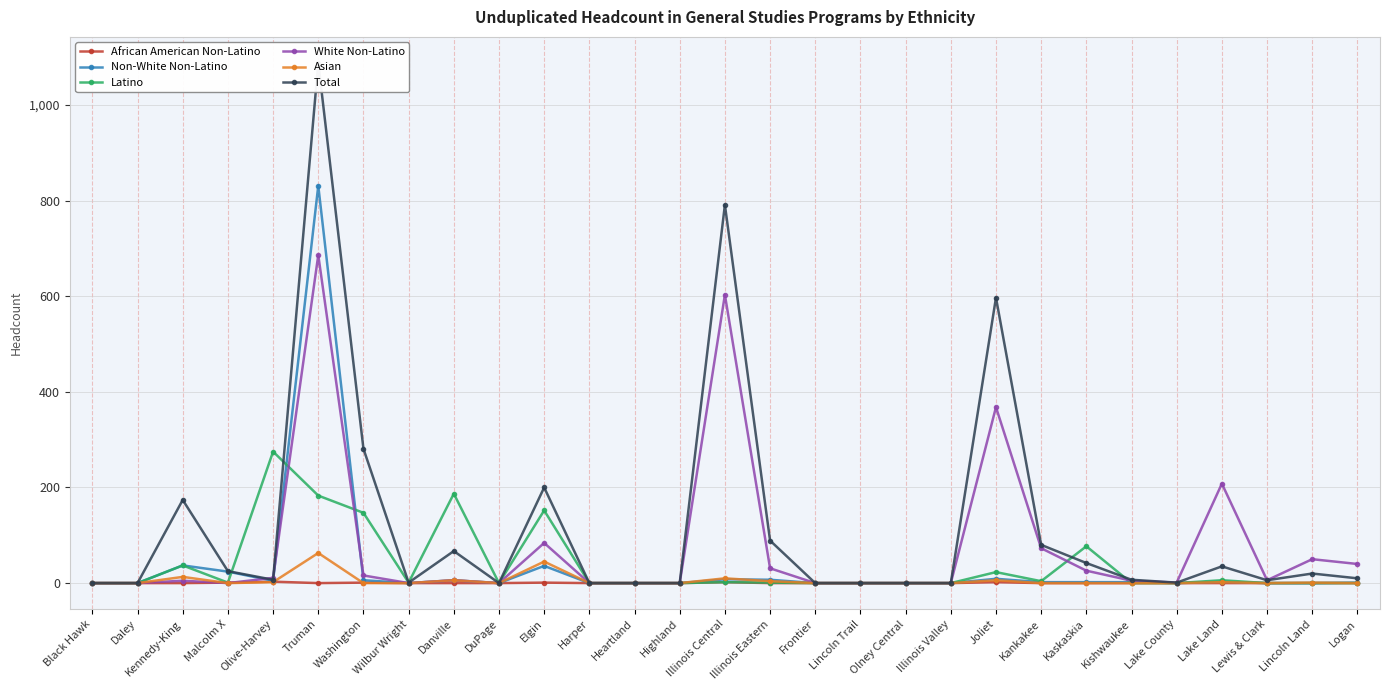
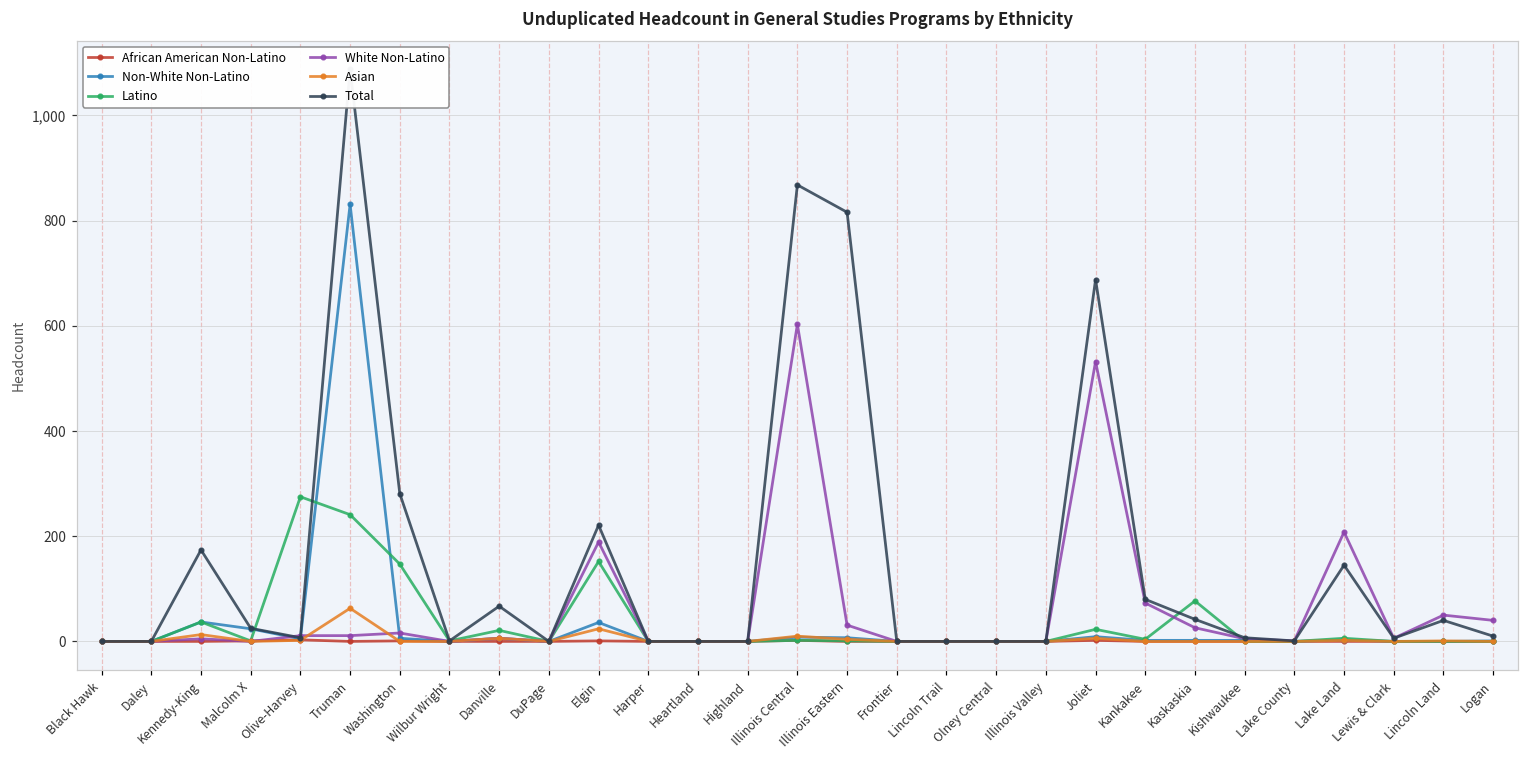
Latino, Truman: 180 -> 240
White Non-Latino, Truman: 690 -> 10
Latino, Danville: 190 -> 20
White Non-Latino, Elgin: 80 -> 190
Asian, Elgin: 50 -> 20
Total, Elgin: 200 -> 220
Total, Illinois Central: 790 -> 870
Total, Illinois Eastern: 90 -> 820
White Non-Latino, Joliet: 370 -> 530
Total, Joliet: 600 -> 690
Total, Lake Land: 40 -> 150
Total, Lincoln Land: 20 -> 40
